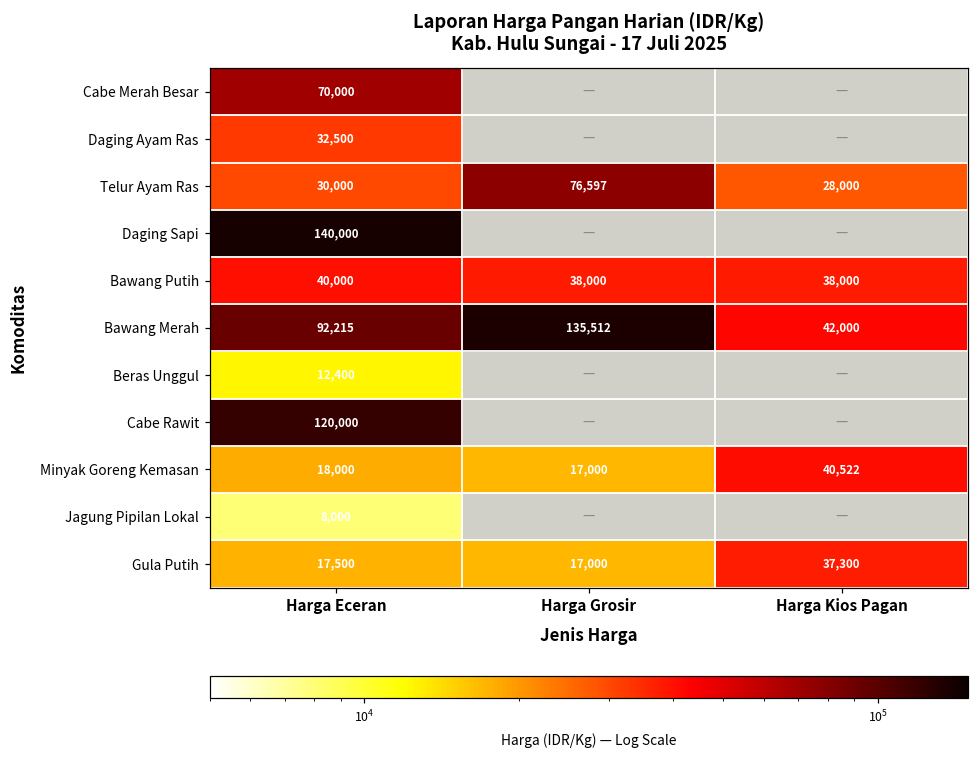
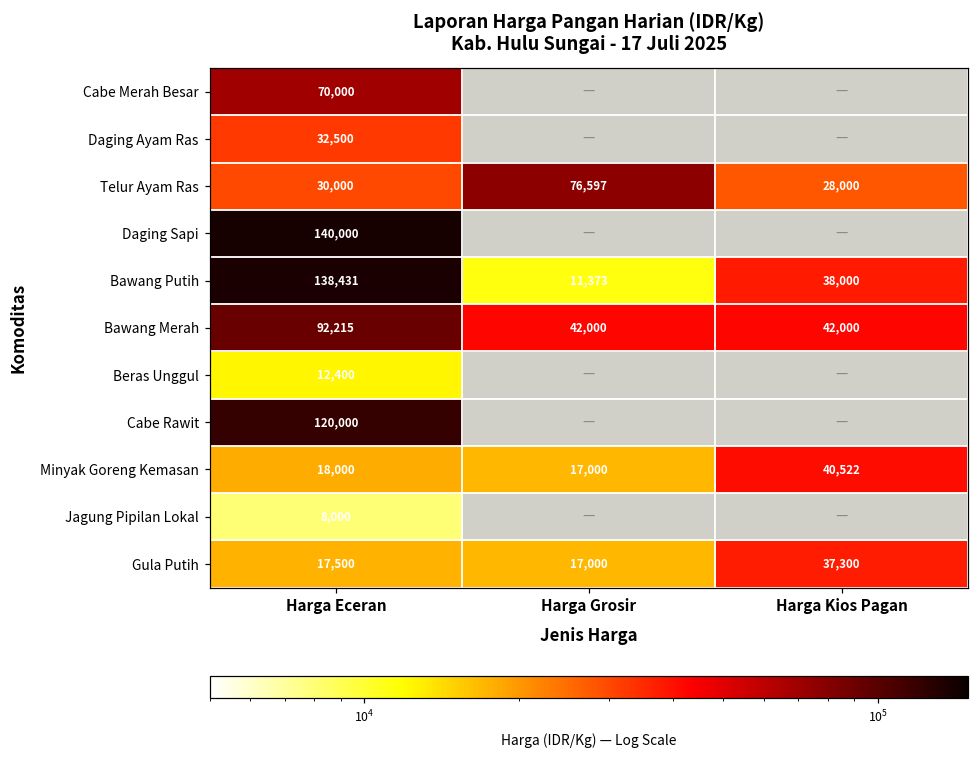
Bawang Putih, Harga Eceran: 40,000 -> 138,431
Bawang Putih, Harga Grosir: 38,000 -> 11,373
Bawang Merah, Harga Grosir: 135,512 -> 42,000
